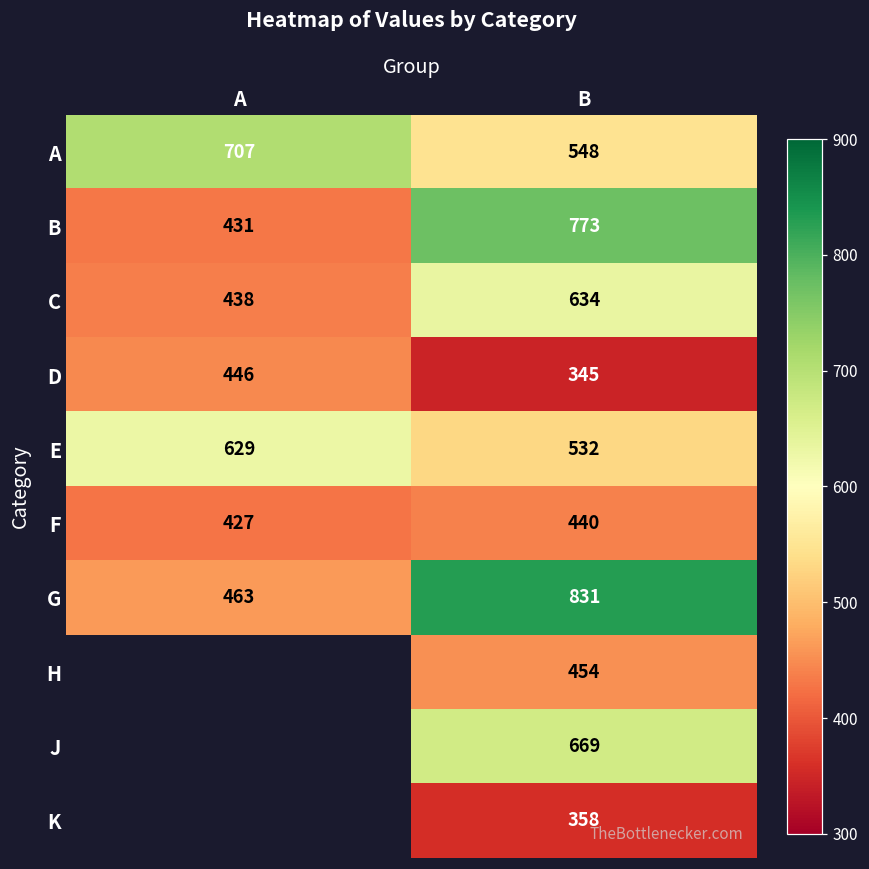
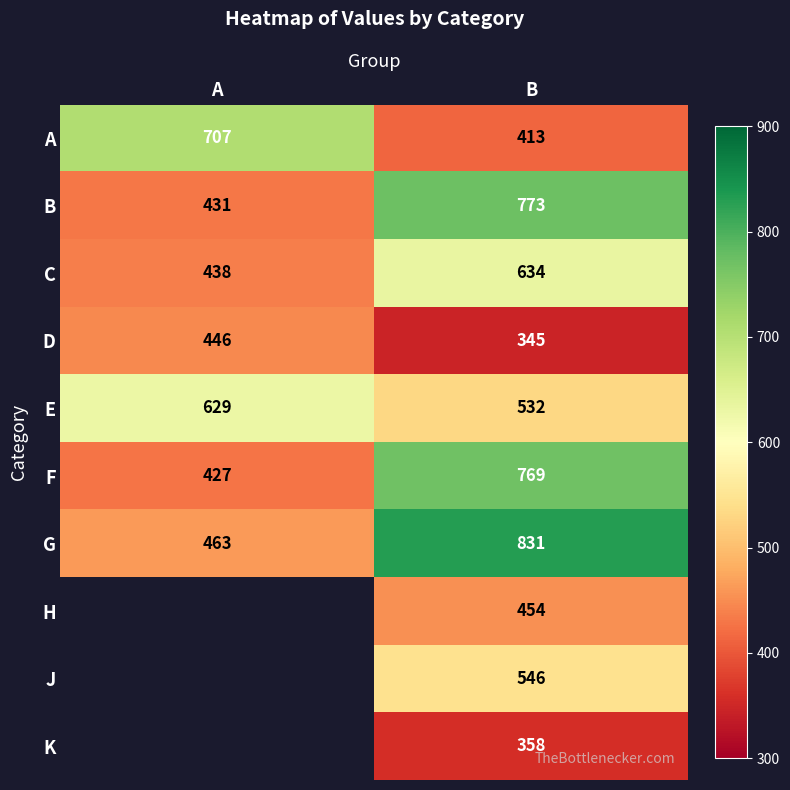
A, B: 548 -> 413
F, B: 440 -> 769
J, B: 669 -> 546
